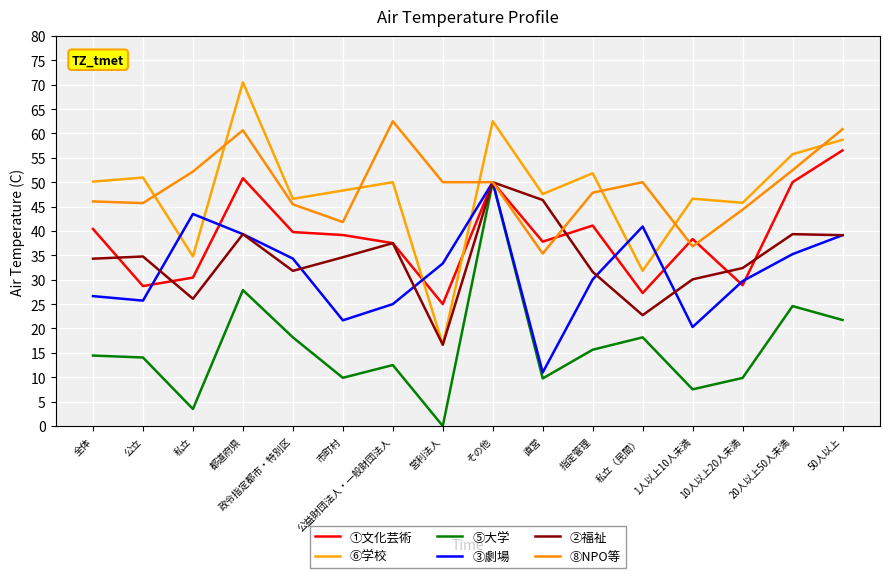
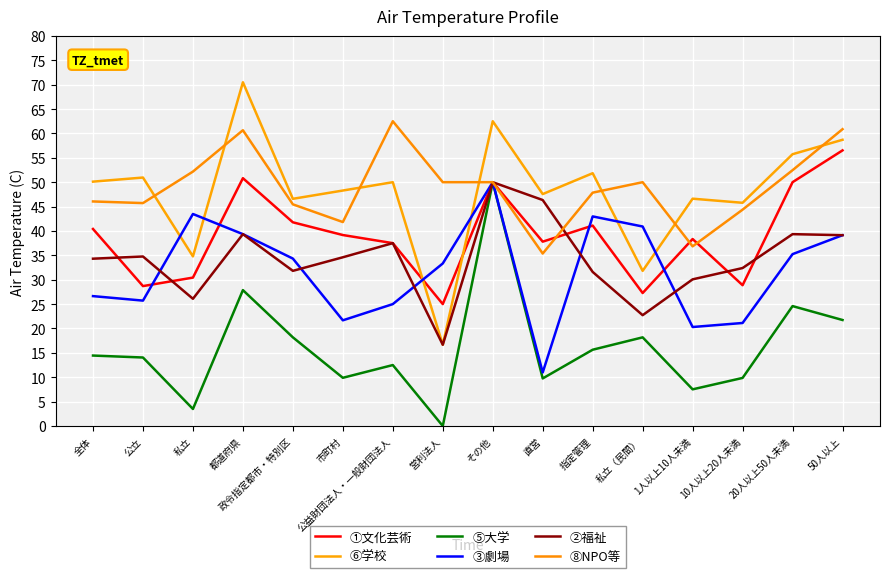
①文化芸術, 政令指定都市・特別区: 40 -> 42
③劇場, 指定管理: 30 -> 43
③劇場, 10人以上20人未満: 30 -> 21
